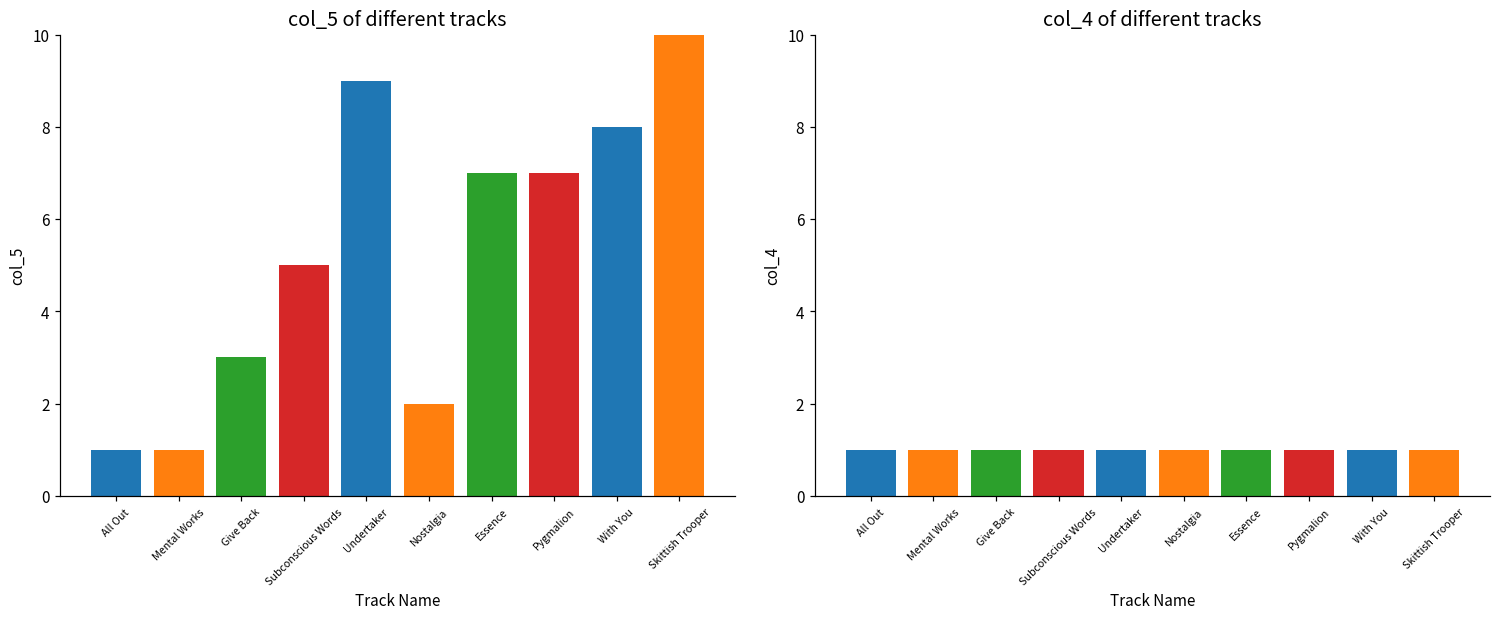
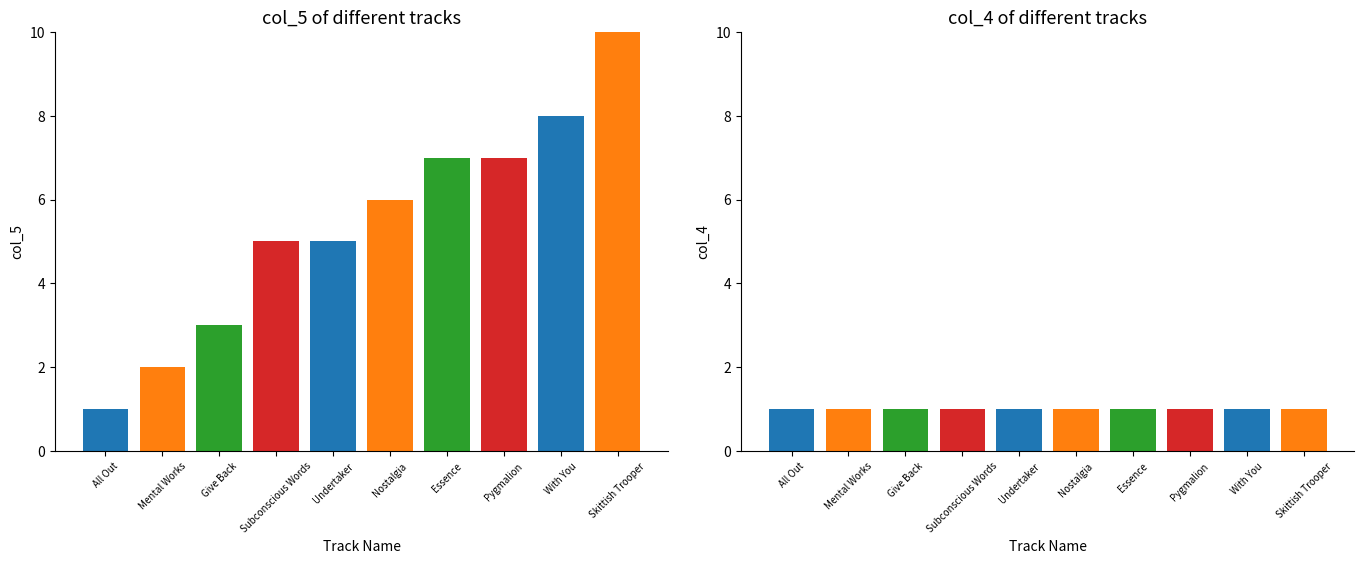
col_5 of different tracks, Mental Works: 1 -> 2
col_5 of different tracks, Undertaker: 9 -> 5
col_5 of different tracks, Nostalgia: 2 -> 6
